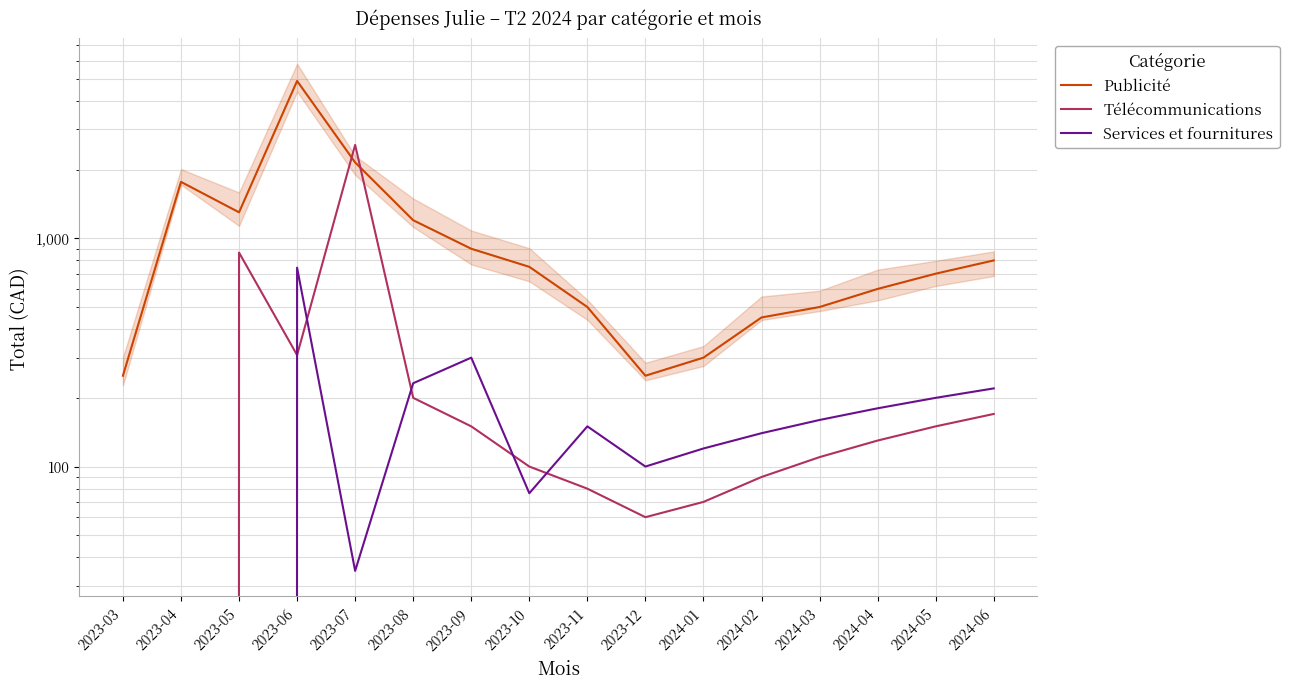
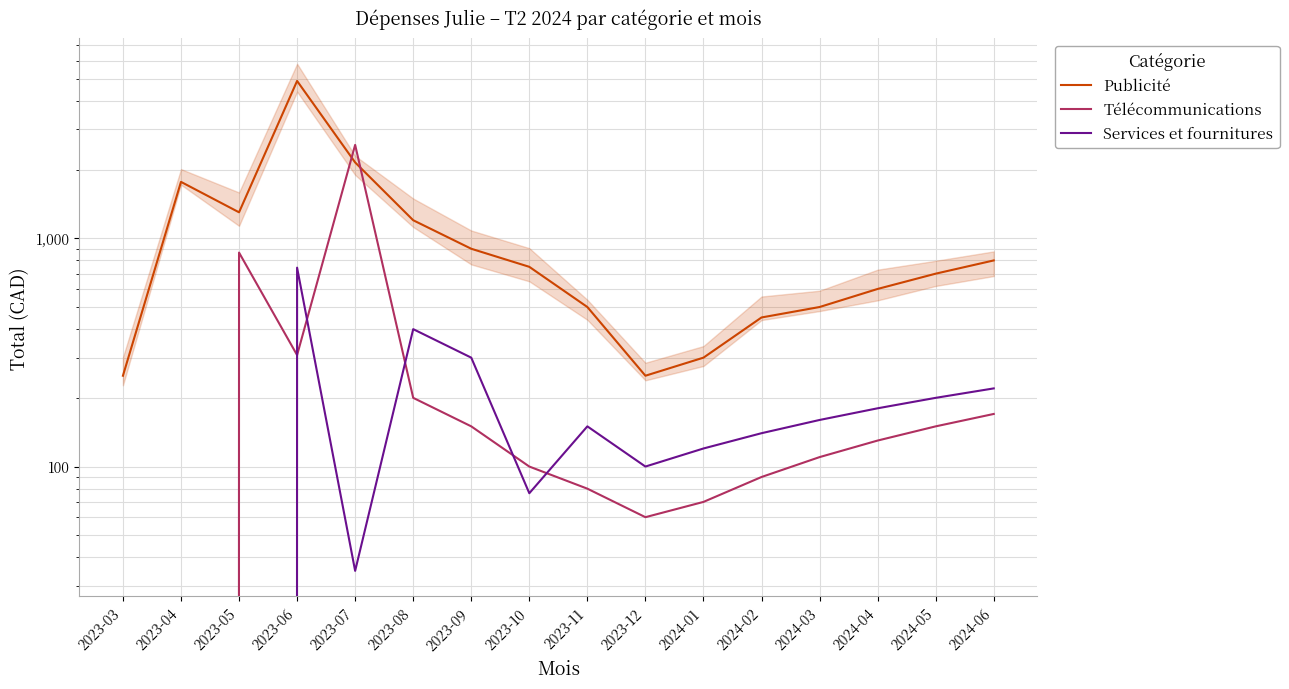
Services et fournitures, 2023-08: 230 -> 400
